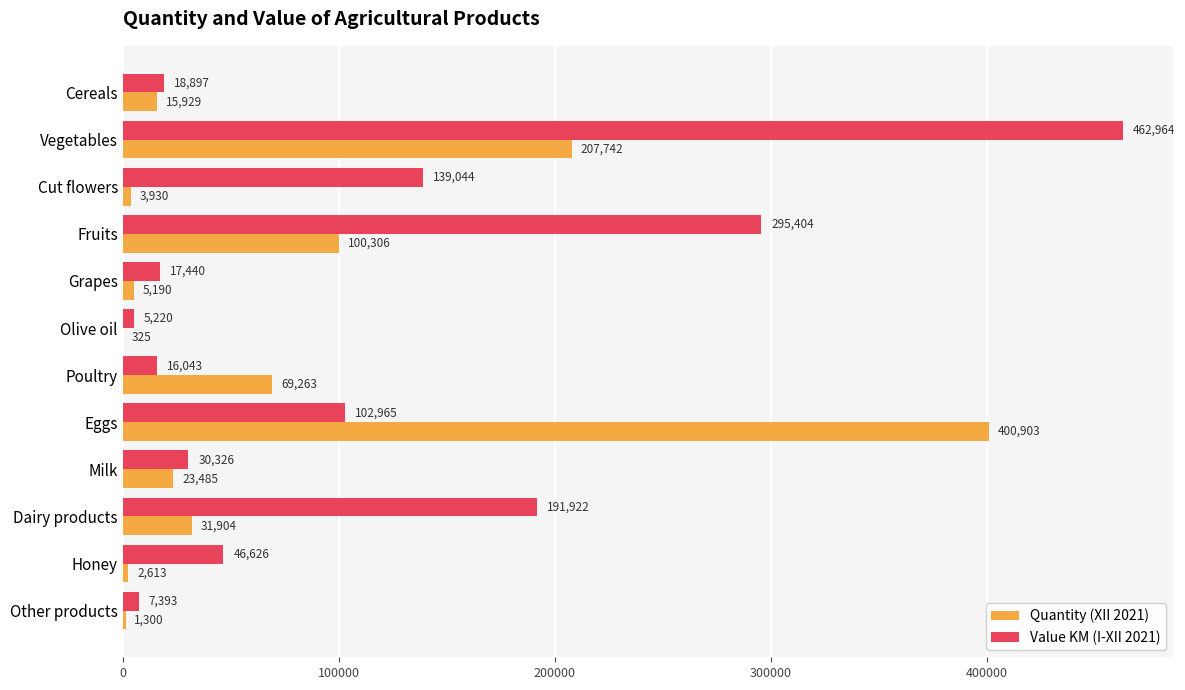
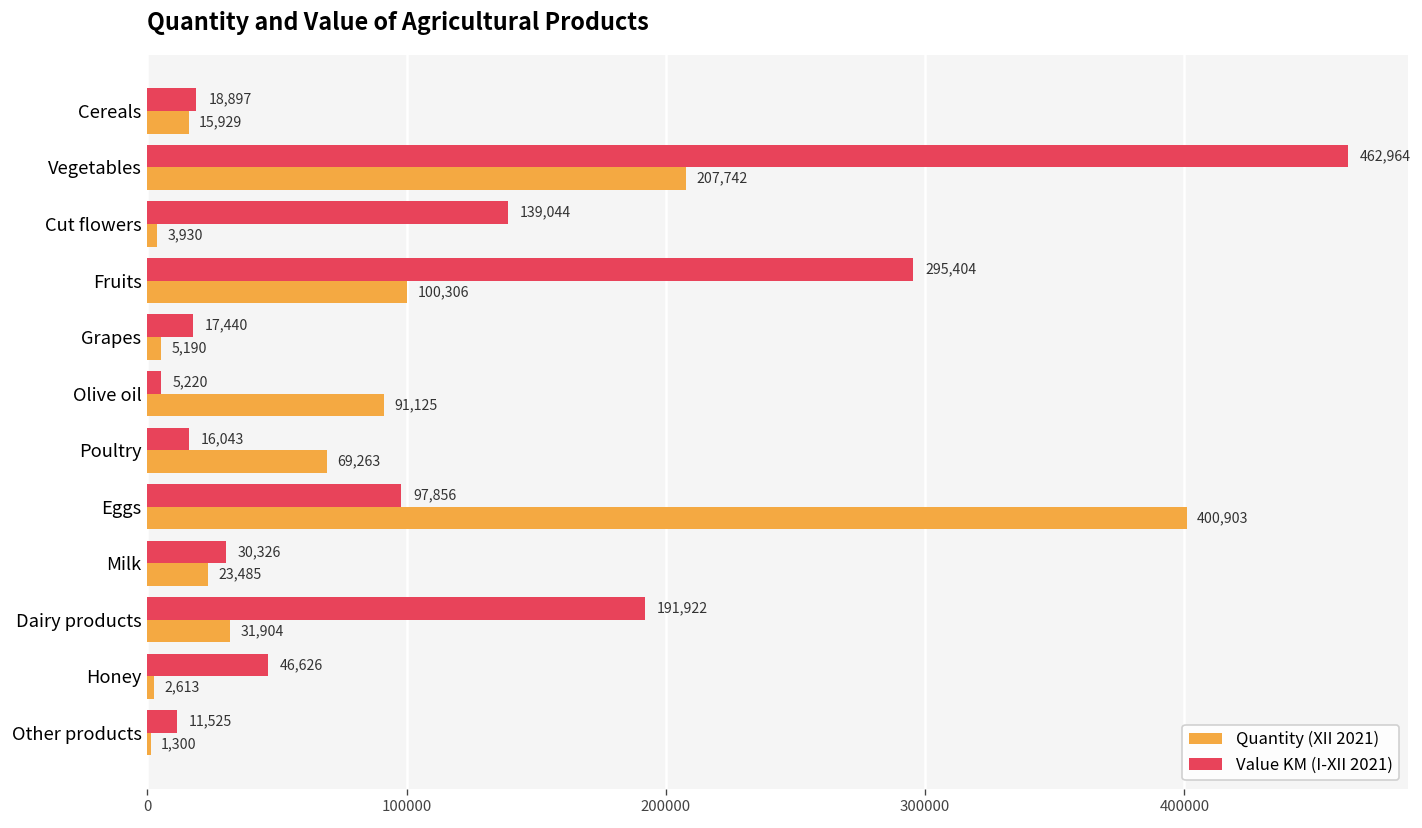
Quantity (XII 2021), Olive oil: 325 -> 91,125
Value KM (I-XII 2021), Eggs: 102,965 -> 97,856
Value KM (I-XII 2021), Other products: 7,393 -> 11,525
